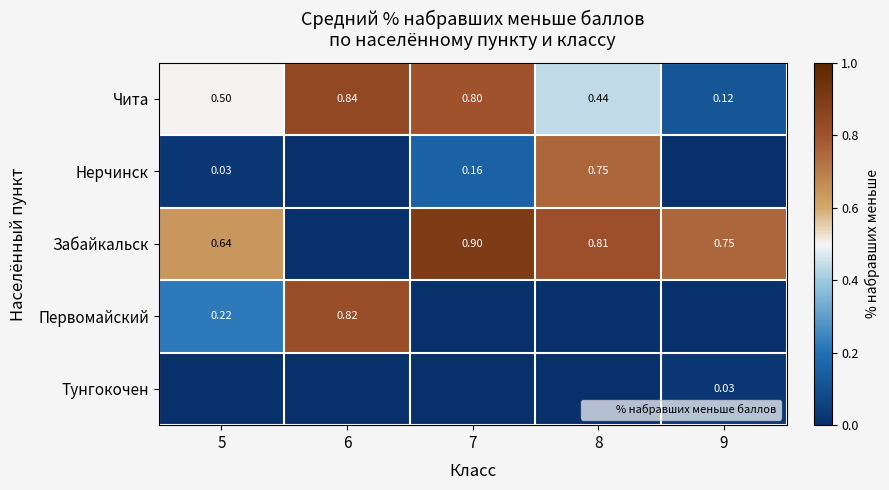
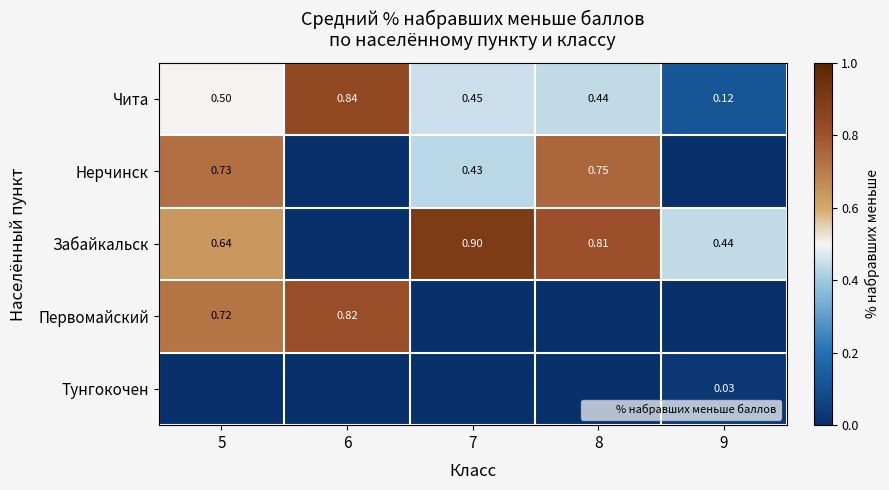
Чита, 7: 0.80 -> 0.45
Нерчинск, 5: 0.03 -> 0.73
Нерчинск, 7: 0.16 -> 0.43
Забайкальск, 9: 0.75 -> 0.44
Первомайский, 5: 0.22 -> 0.72
